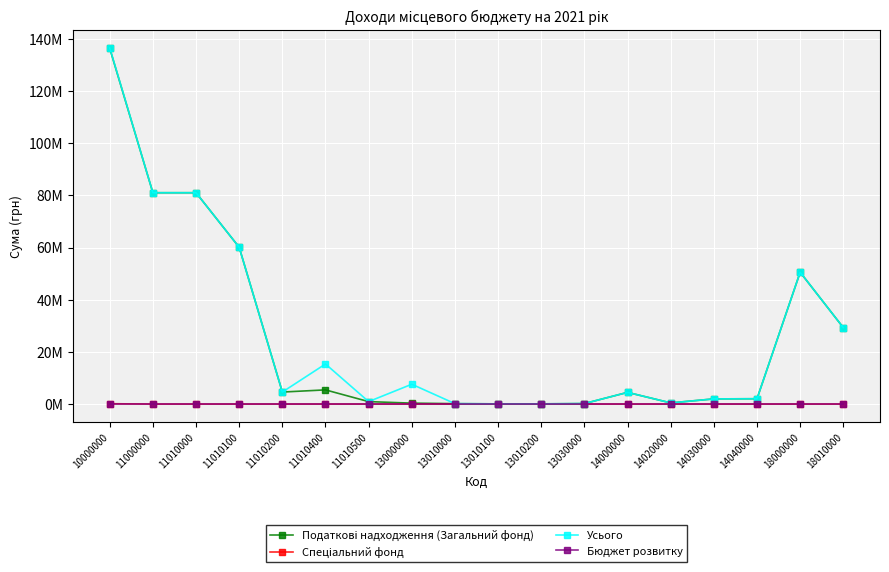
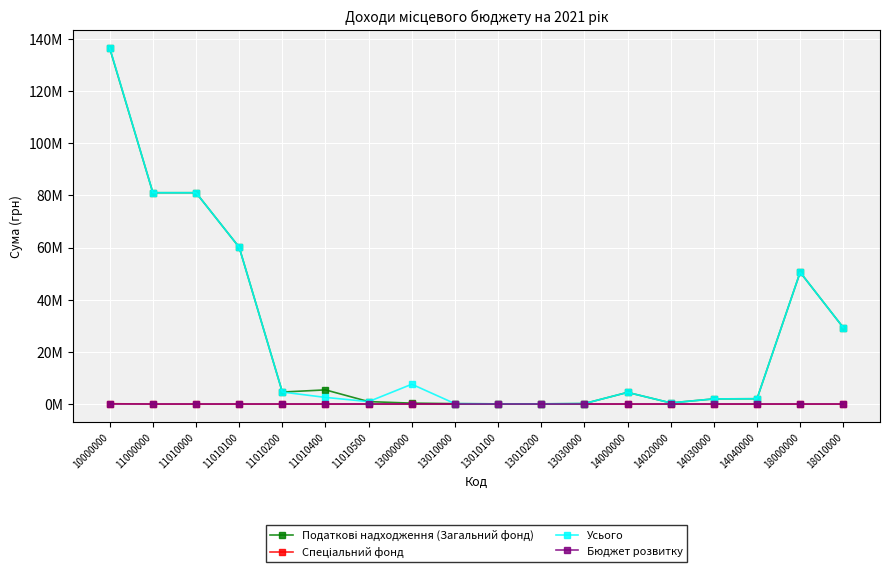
Усього, 11010400: 15000000 -> 3000000
